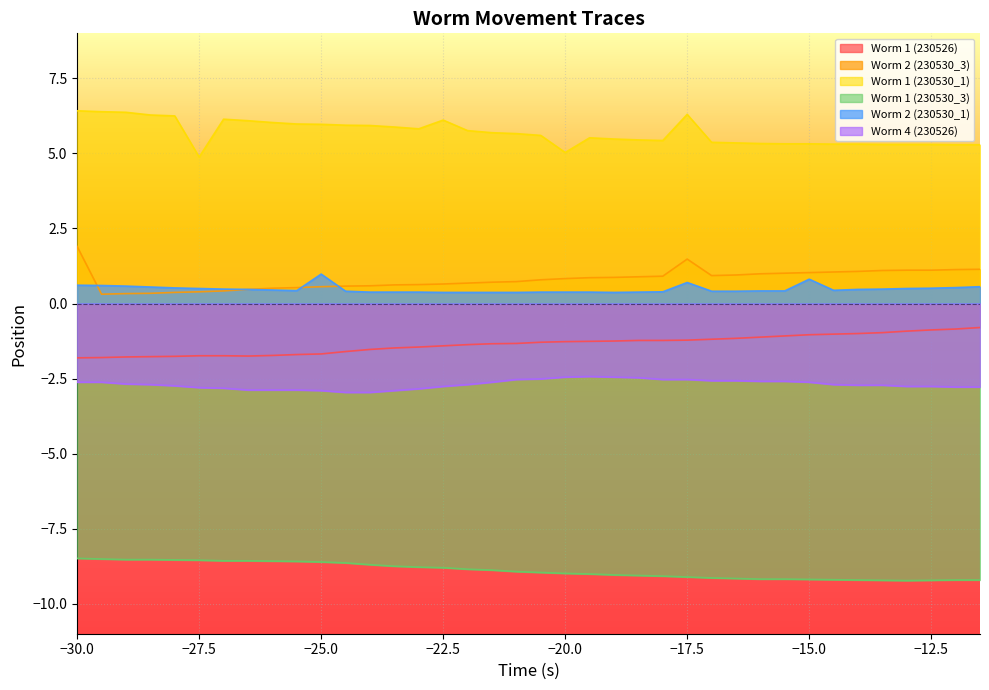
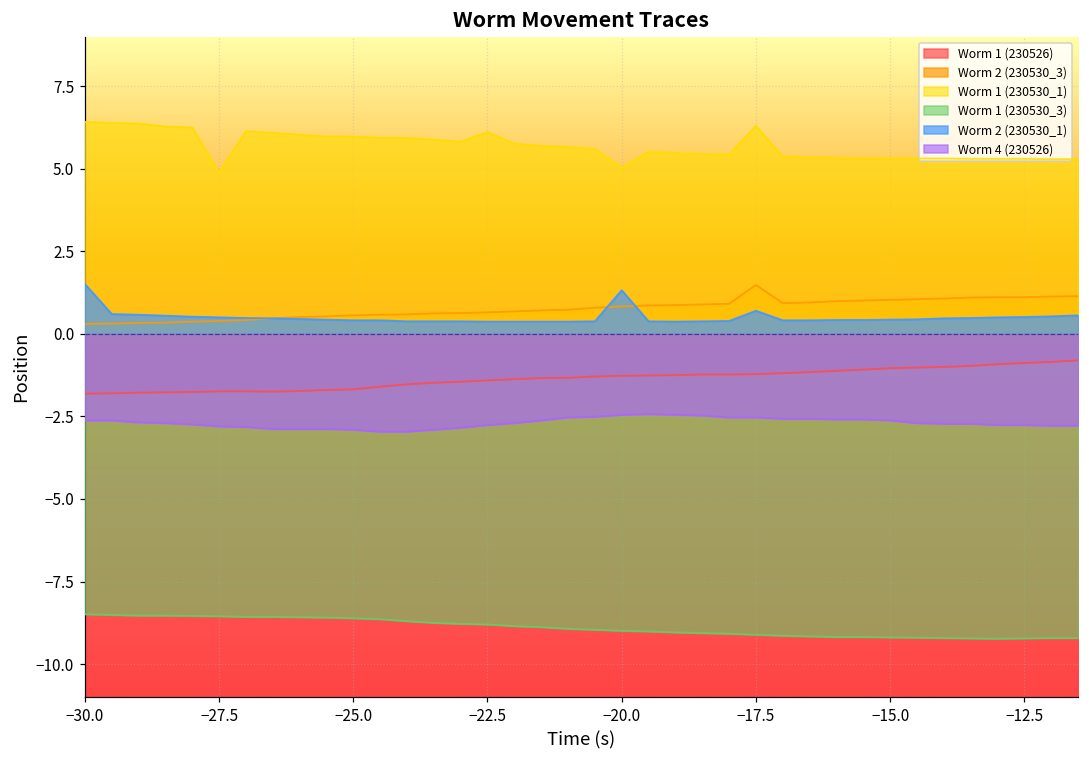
Worm 2 (230530_3), −30.0: 1.9 -> 0.3
Worm 2 (230530_1), −30.0: 0.6 -> 1.5
Worm 2 (230530_1), −25.0: 1.0 -> 0.4
Worm 2 (230530_1), −20.0: 0.4 -> 1.3
Worm 2 (230530_1), −15.0: 0.8 -> 0.4
